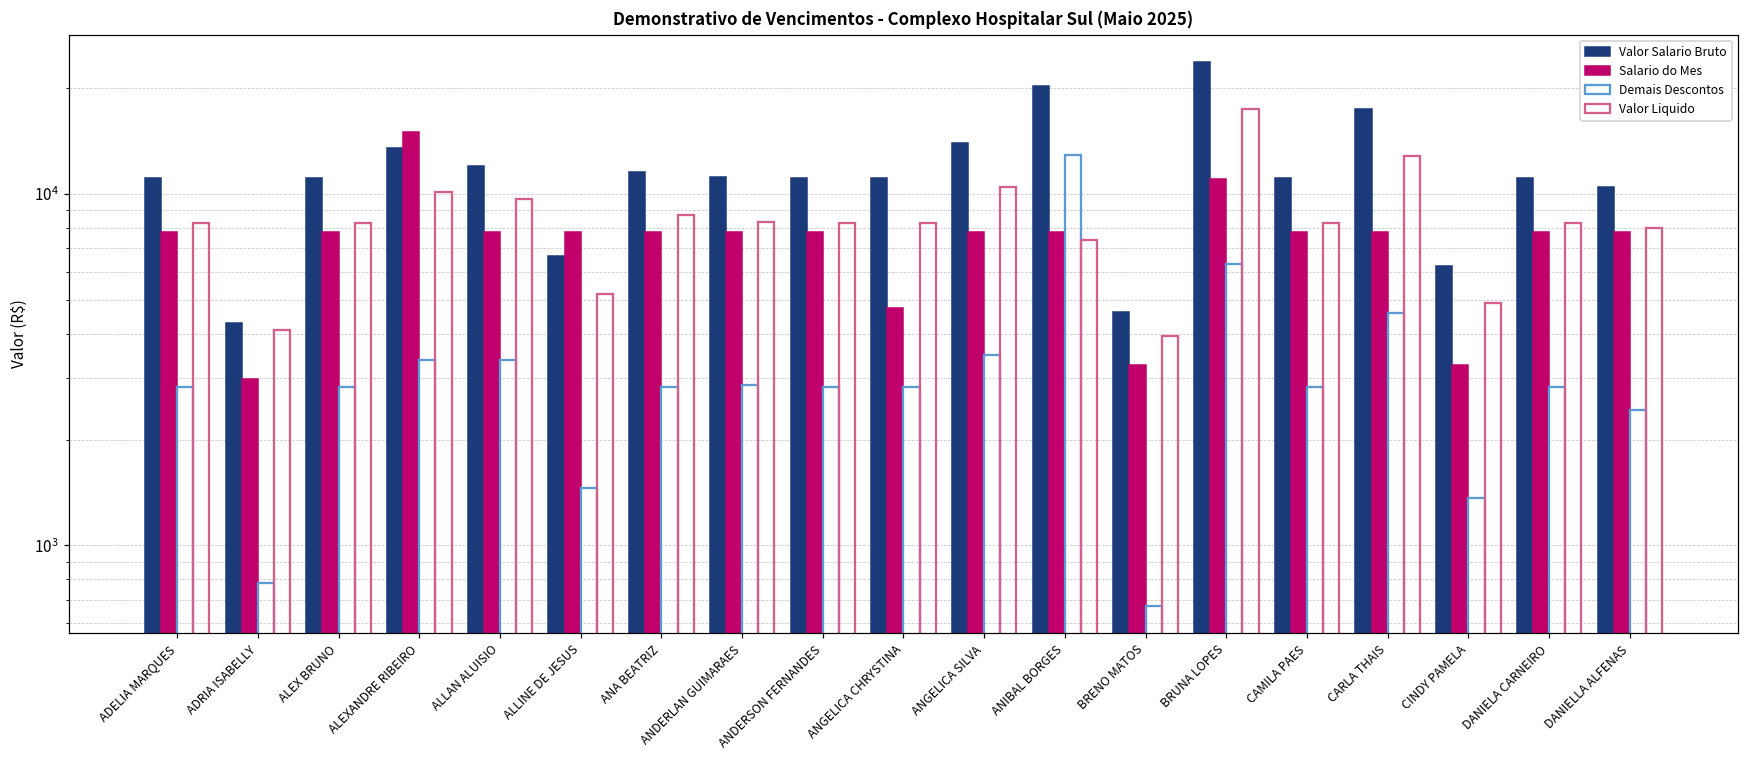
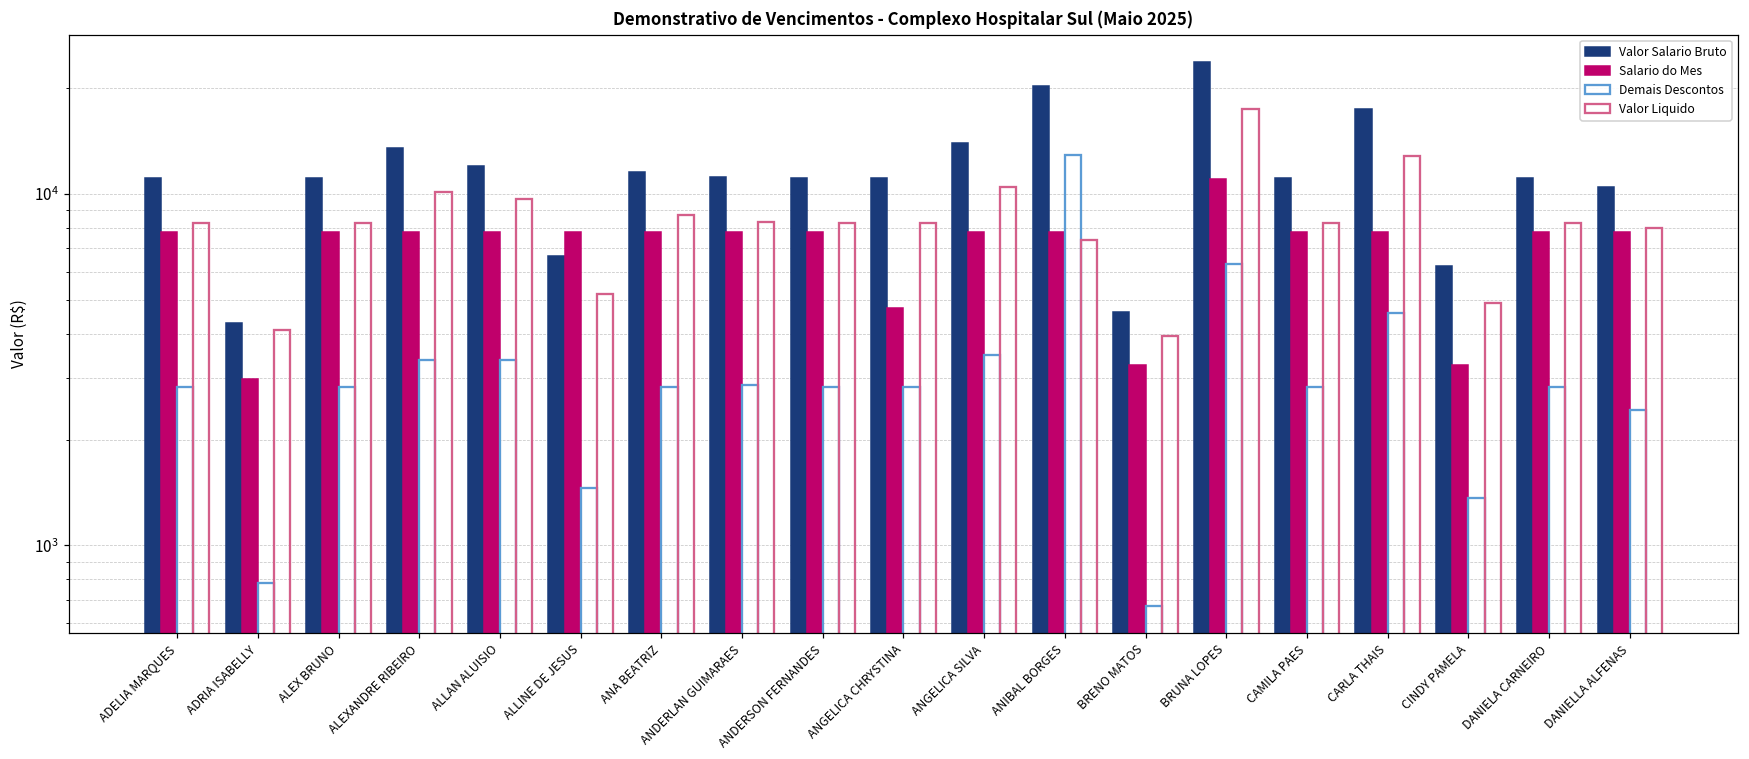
Salario do Mes, ALEXANDRE RIBEIRO: 15000 -> 7800
